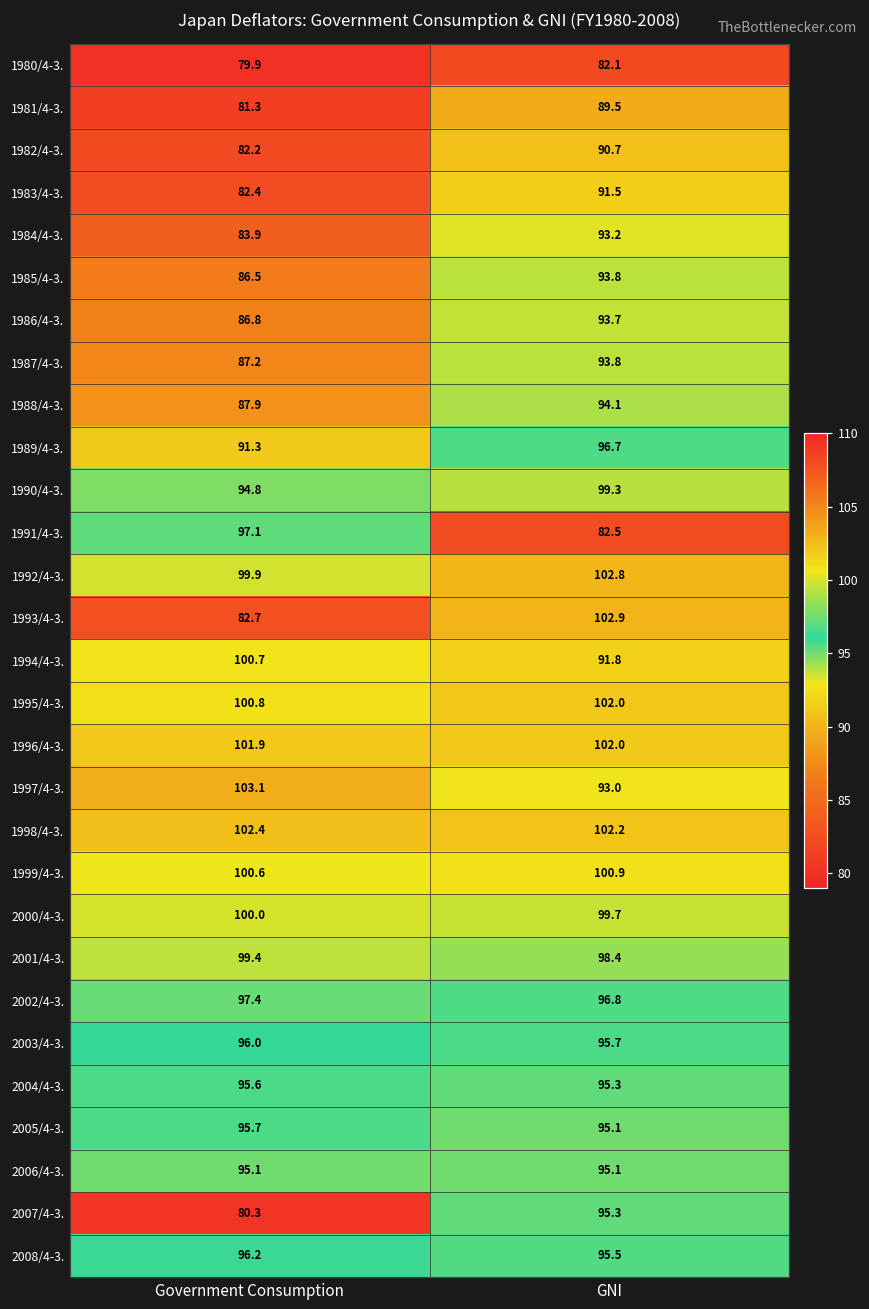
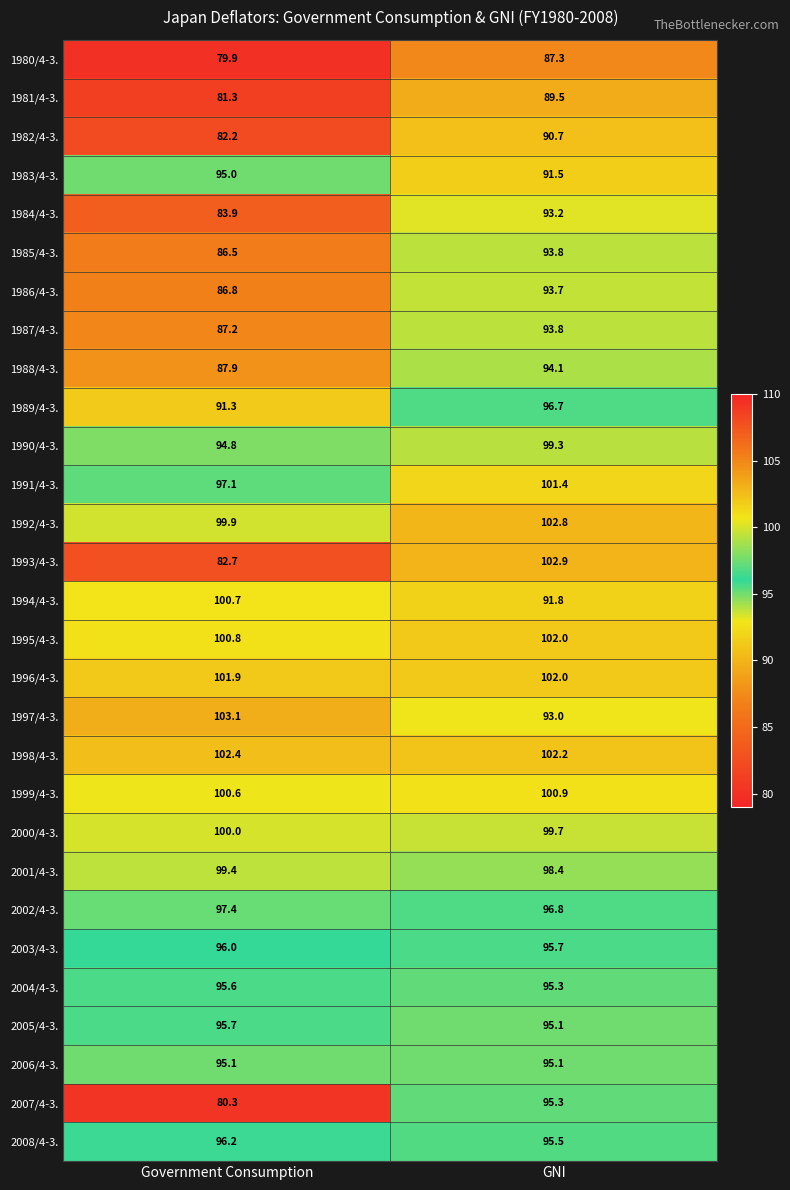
1980/4-3., GNI: 82.1 -> 87.3
1983/4-3., Government Consumption: 82.4 -> 95.0
1991/4-3., GNI: 82.5 -> 101.4
